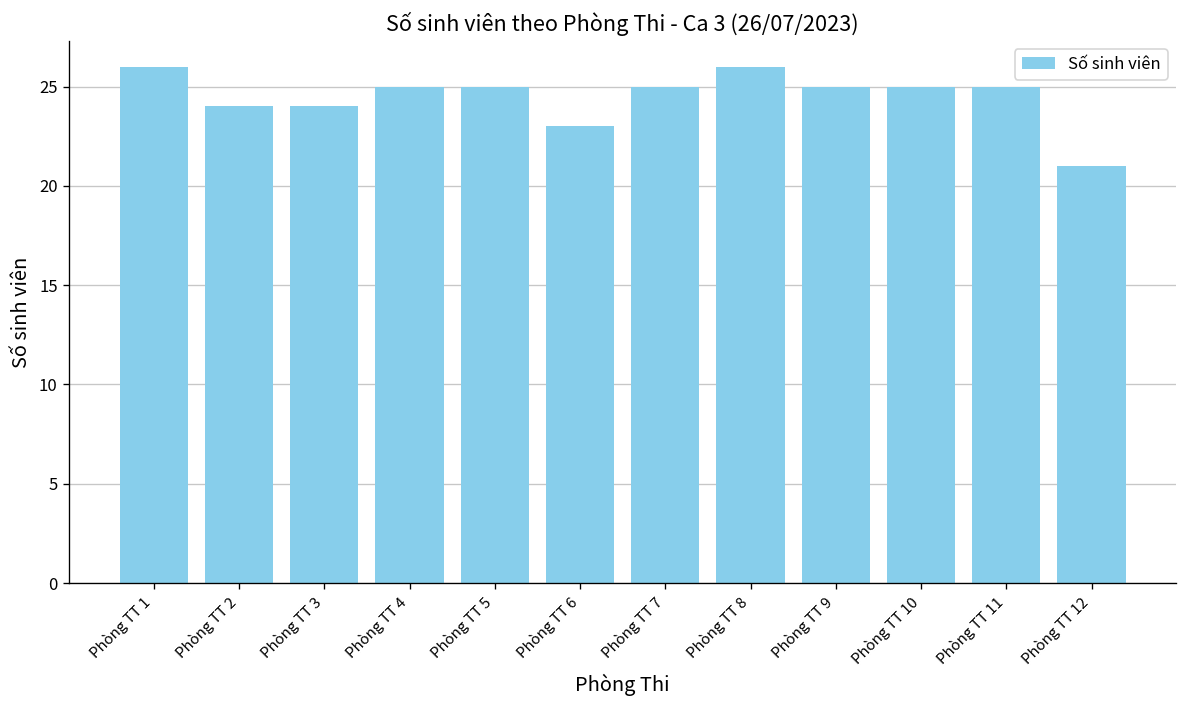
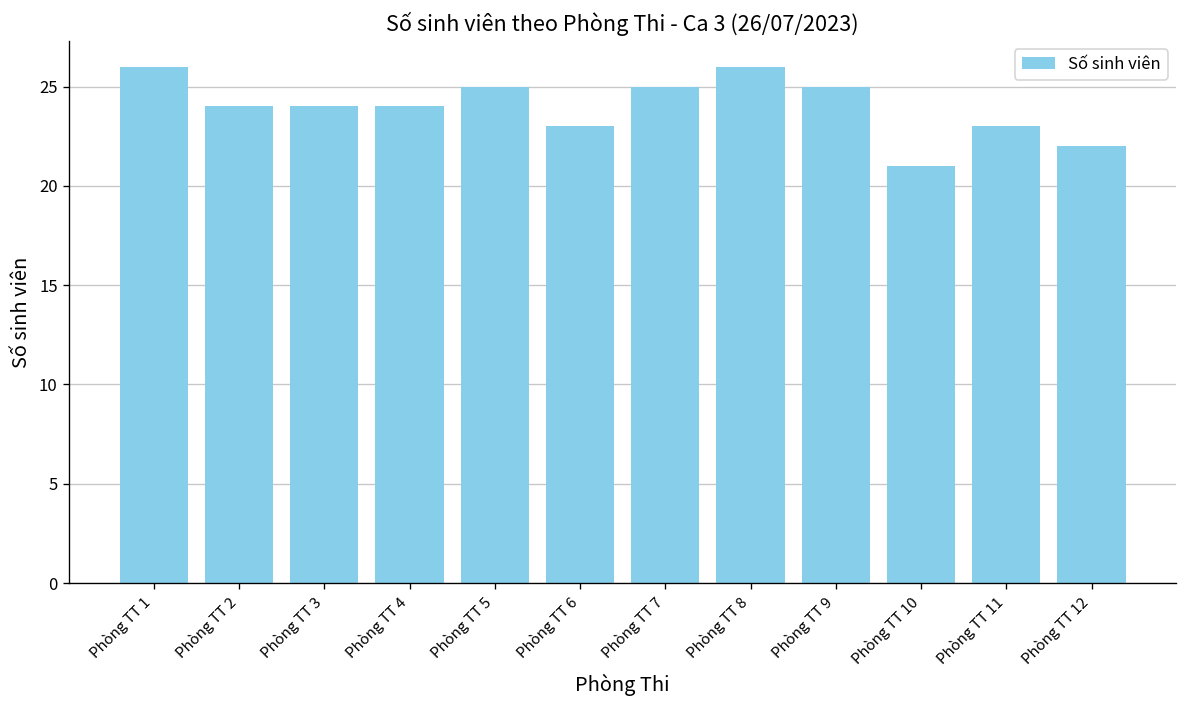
Phòng TT 4: 25 -> 24
Phòng TT 10: 25 -> 21
Phòng TT 11: 25 -> 23
Phòng TT 12: 21 -> 22
